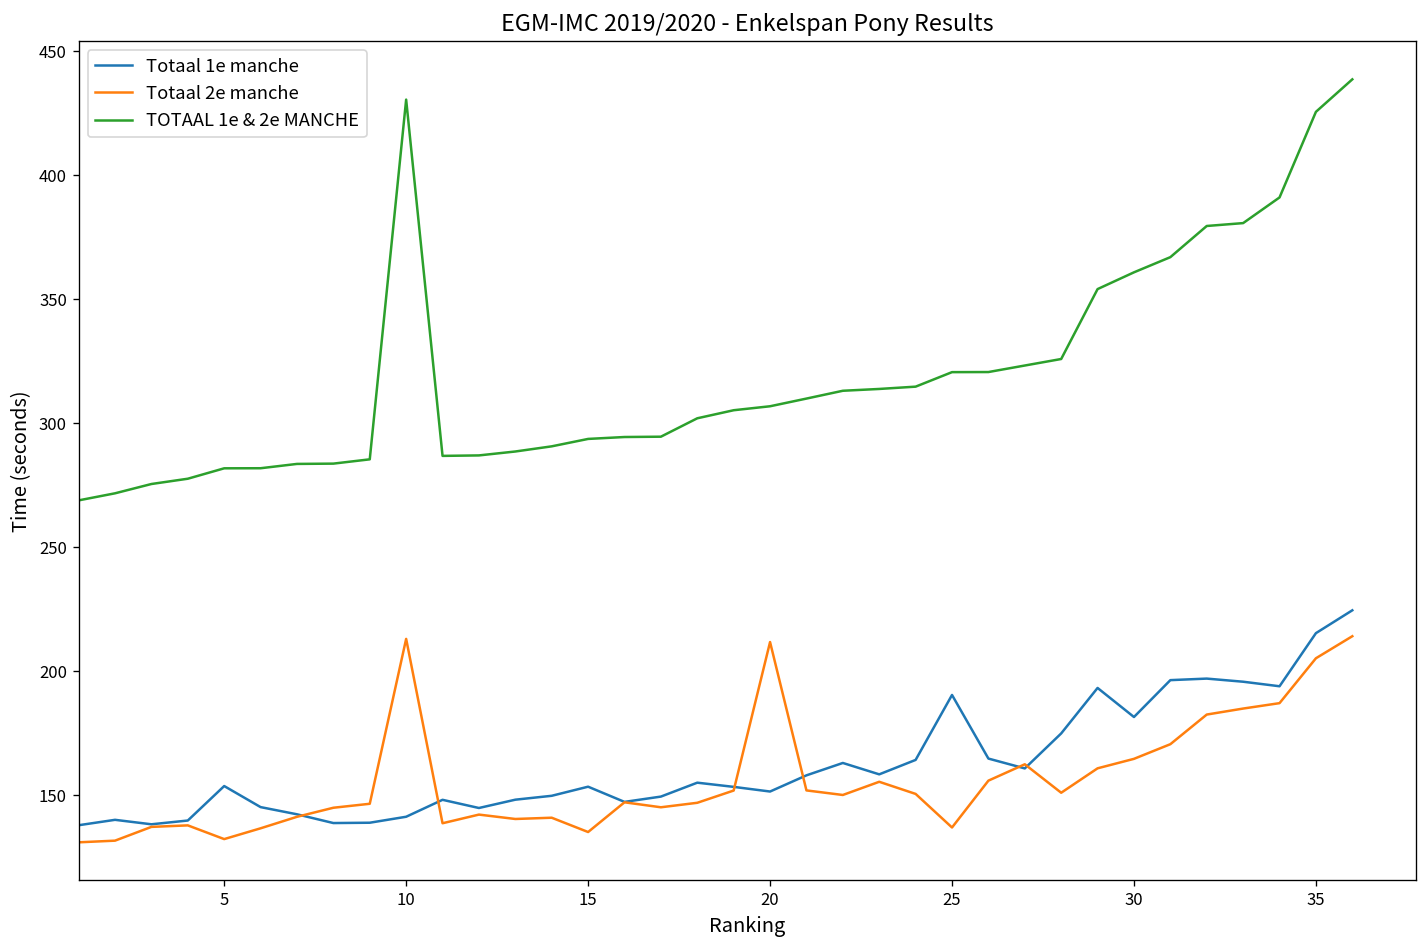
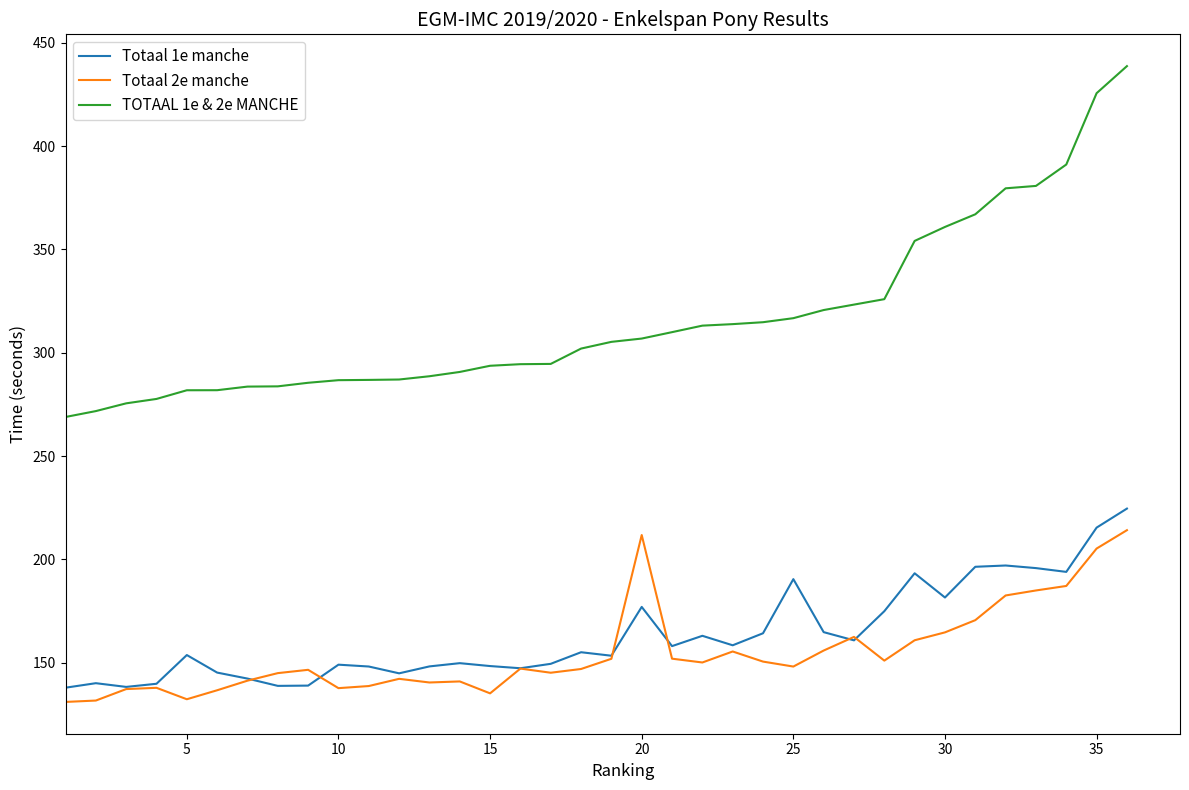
Totaal 1e manche, 10: 141 -> 149
Totaal 2e manche, 10: 213 -> 138
TOTAAL 1e & 2e MANCHE, 10: 431 -> 287
Totaal 1e manche, 15: 153 -> 148
Totaal 1e manche, 20: 151 -> 177
Totaal 2e manche, 25: 137 -> 148
TOTAAL 1e & 2e MANCHE, 25: 321 -> 317
